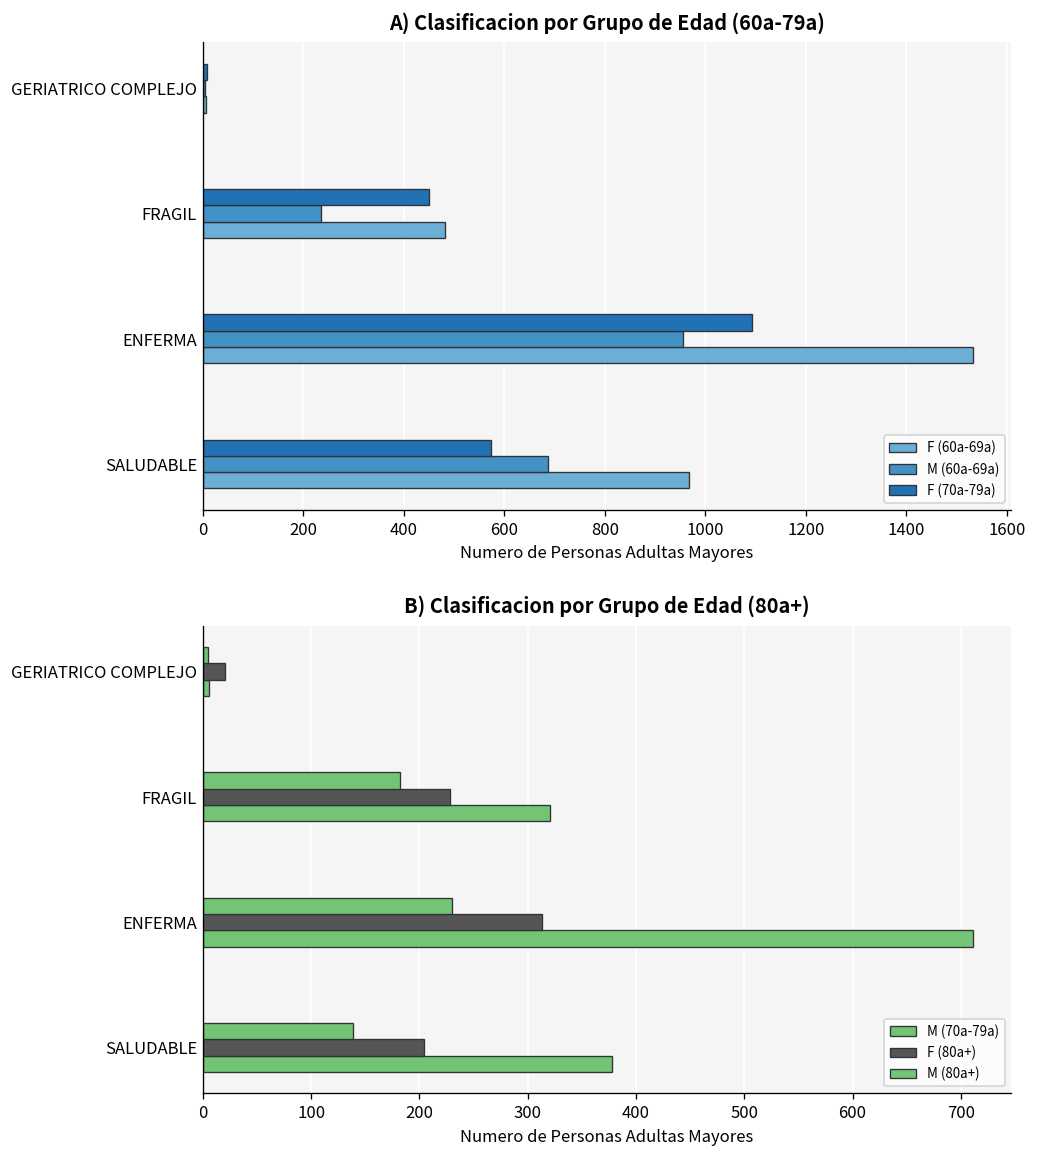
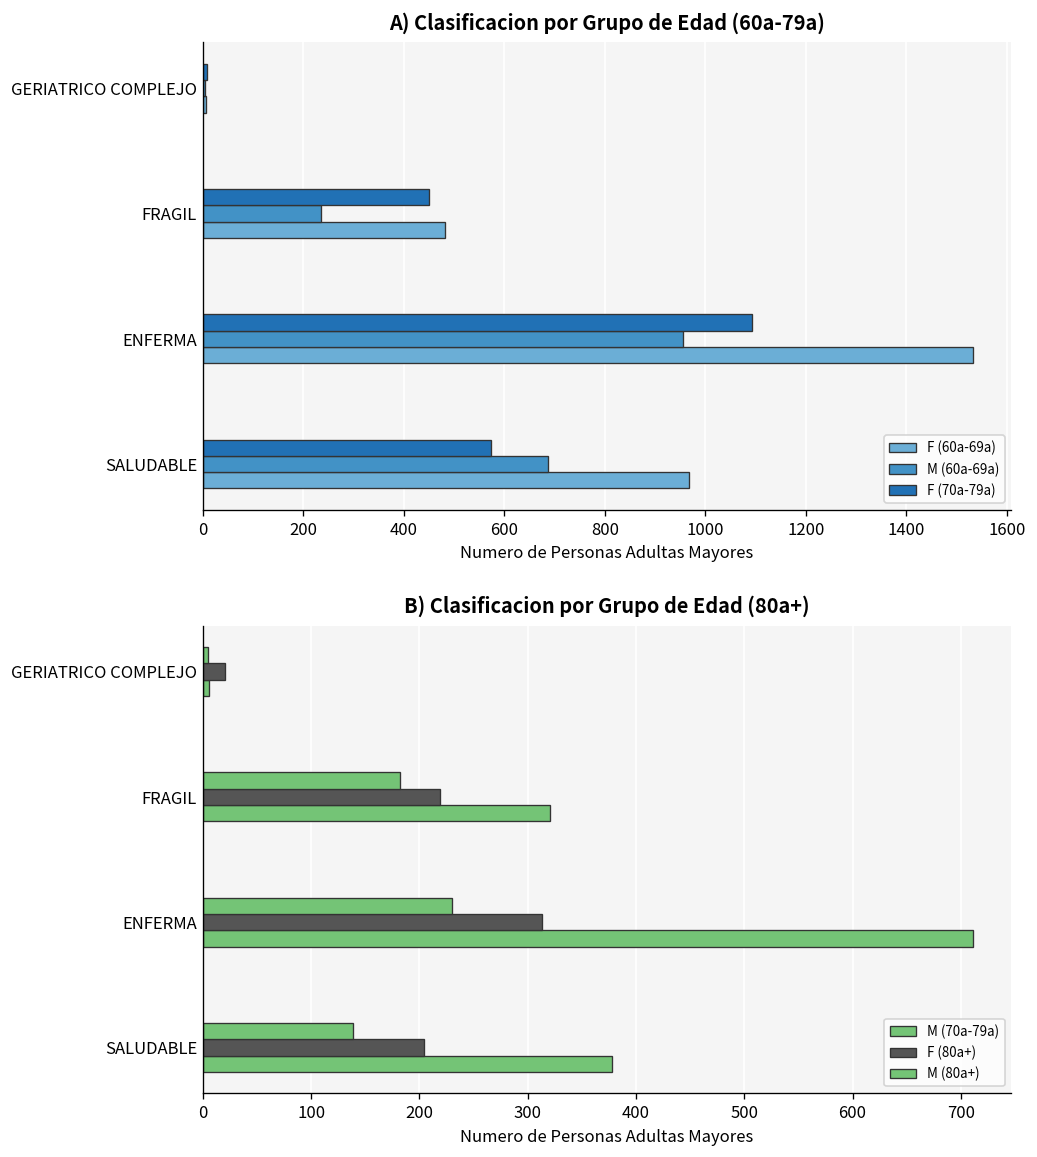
B) Clasificacion por Grupo de Edad (80a+), F (80a+), FRAGIL: 230 -> 220
